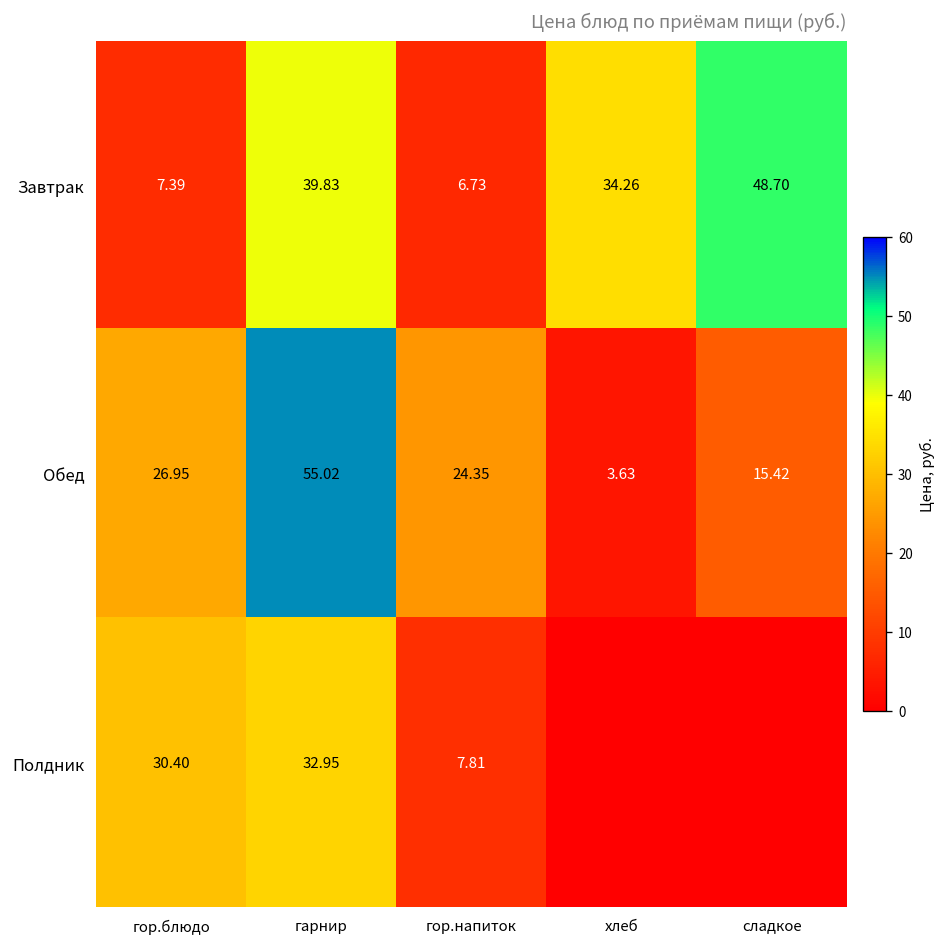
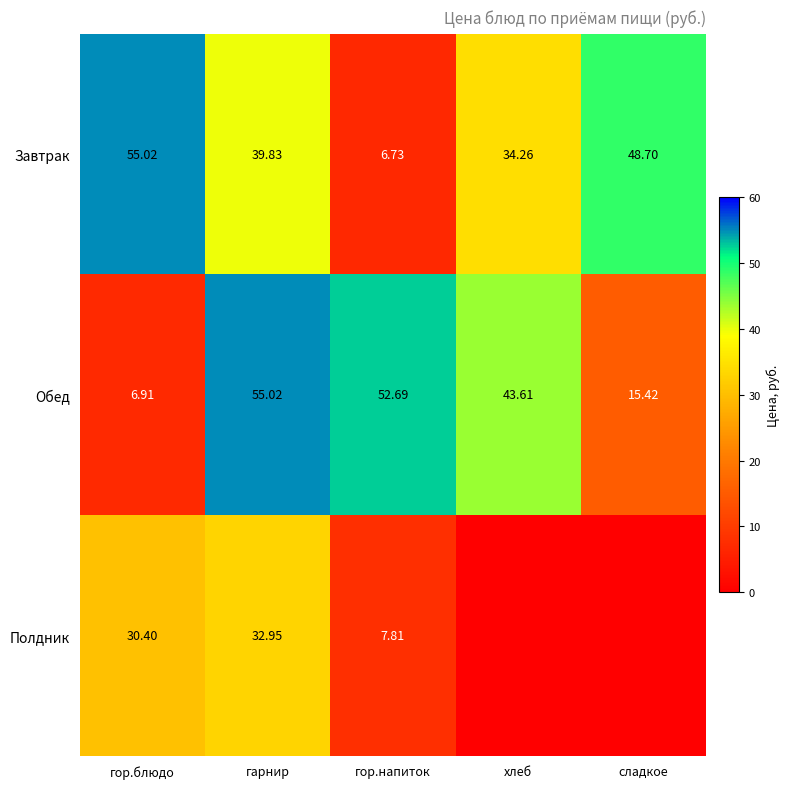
Завтрак, гор.блюдо: 7.39 -> 55.02
Обед, гор.блюдо: 26.95 -> 6.91
Обед, гор.напиток: 24.35 -> 52.69
Обед, хлеб: 3.63 -> 43.61
